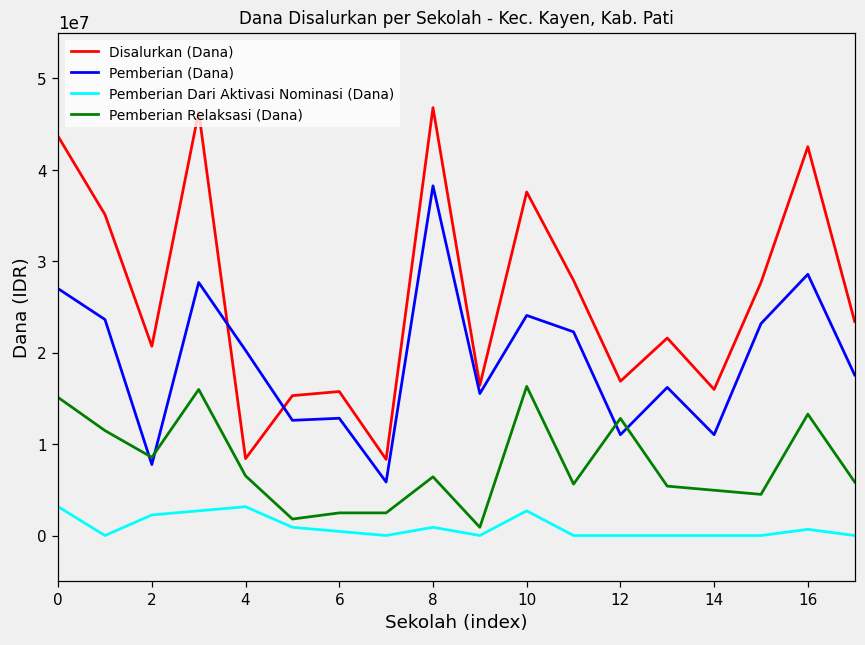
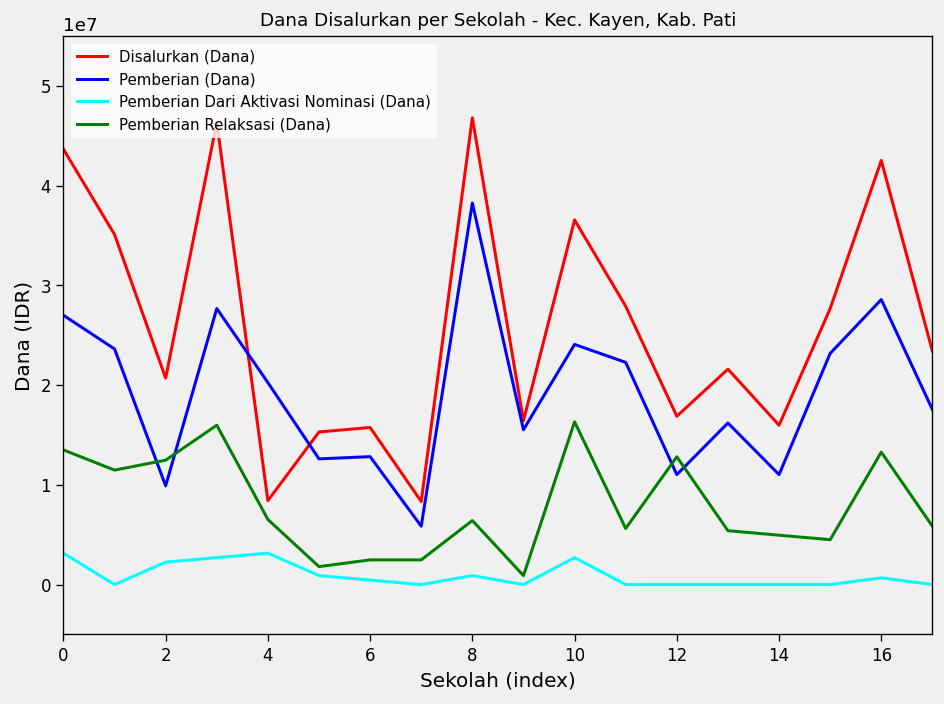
Pemberian Relaksasi (Dana), 0: 15000000 -> 14000000
Pemberian (Dana), 2: 8000000 -> 10000000
Pemberian Relaksasi (Dana), 2: 9000000 -> 12000000
Disalurkan (Dana), 10: 38000000 -> 37000000
